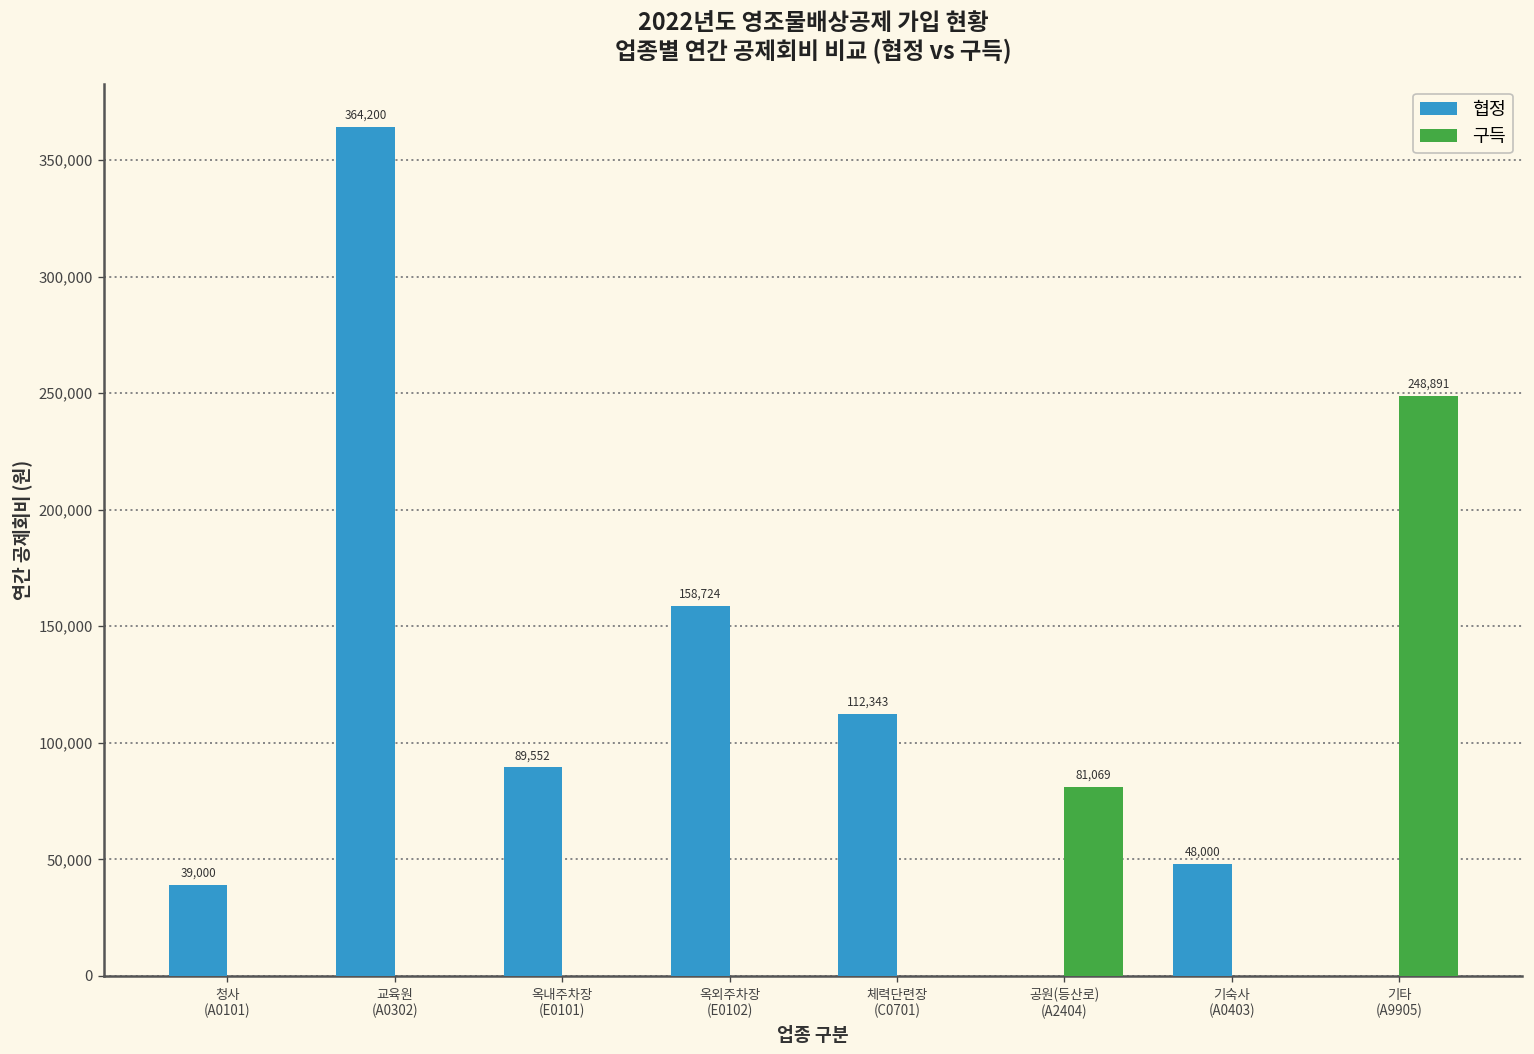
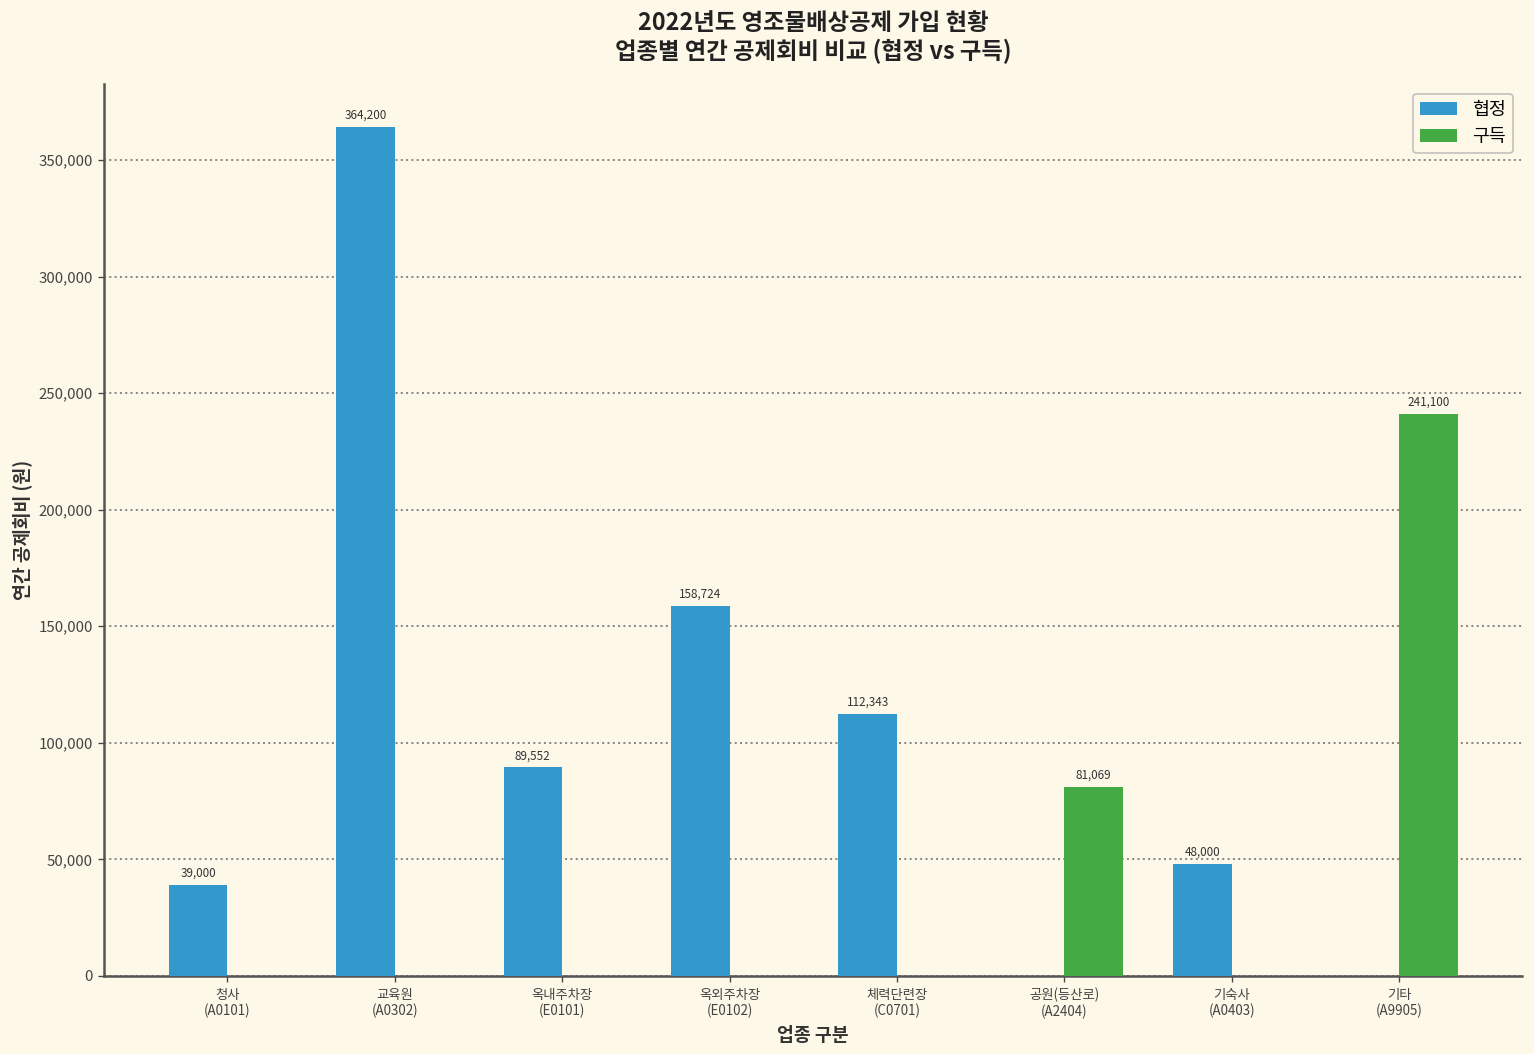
구득, 기타 (A9905): 248,891 -> 241,100
